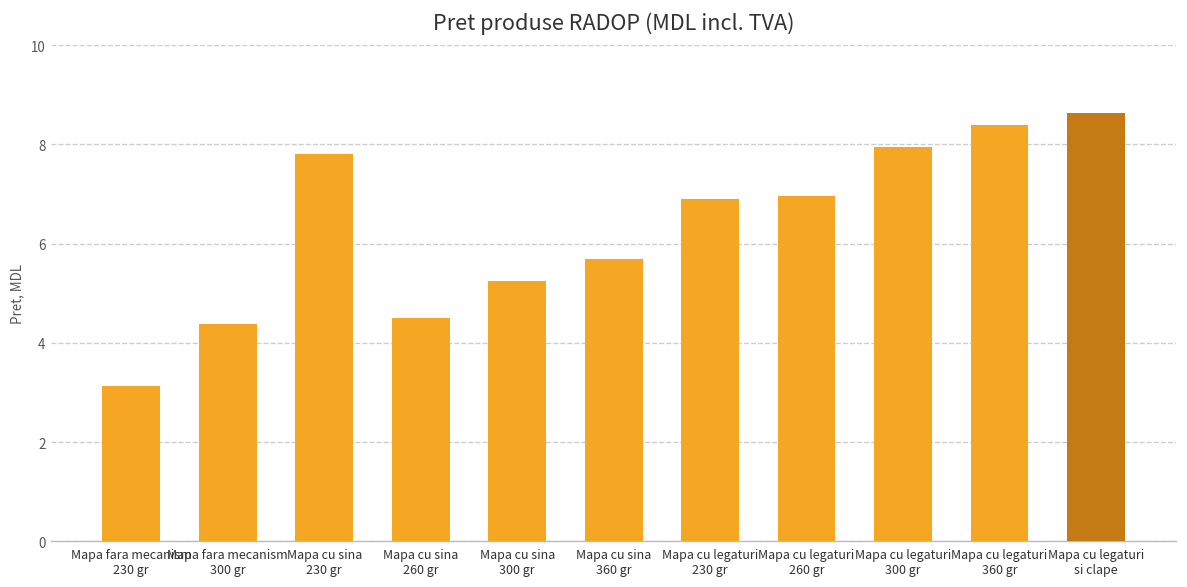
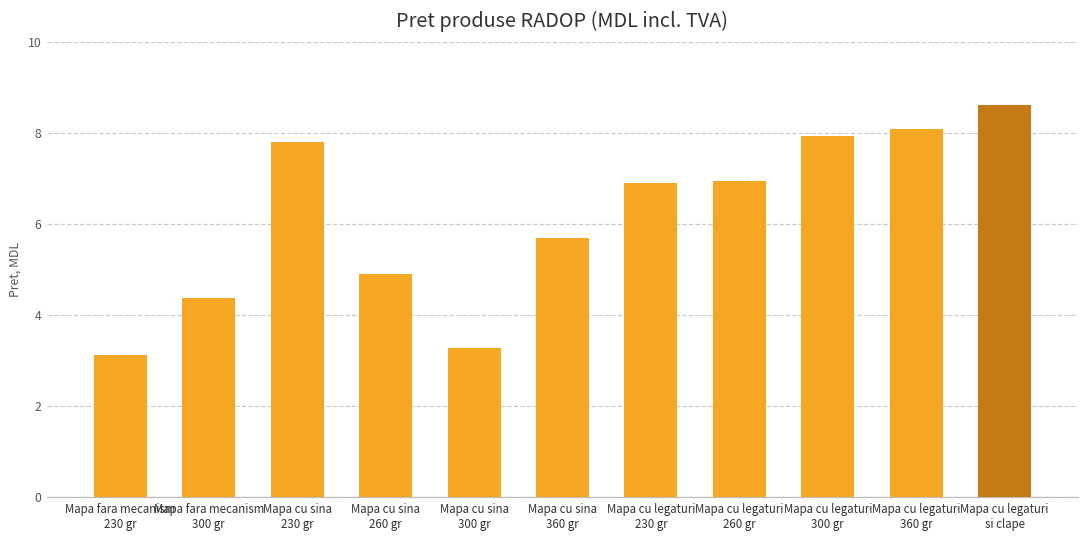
Mapa cu sina 260 gr: 4.5 -> 4.9
Mapa cu sina 300 gr: 5.3 -> 3.3
Mapa cu legaturi 360 gr: 8.4 -> 8.1
